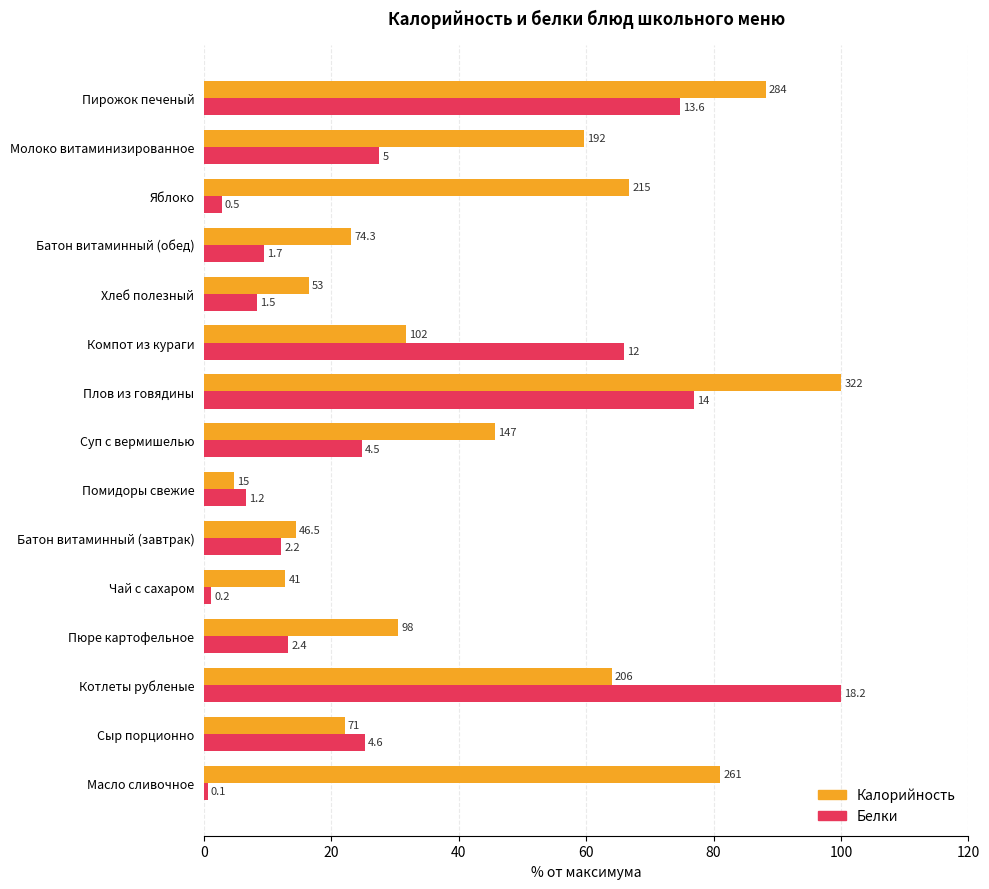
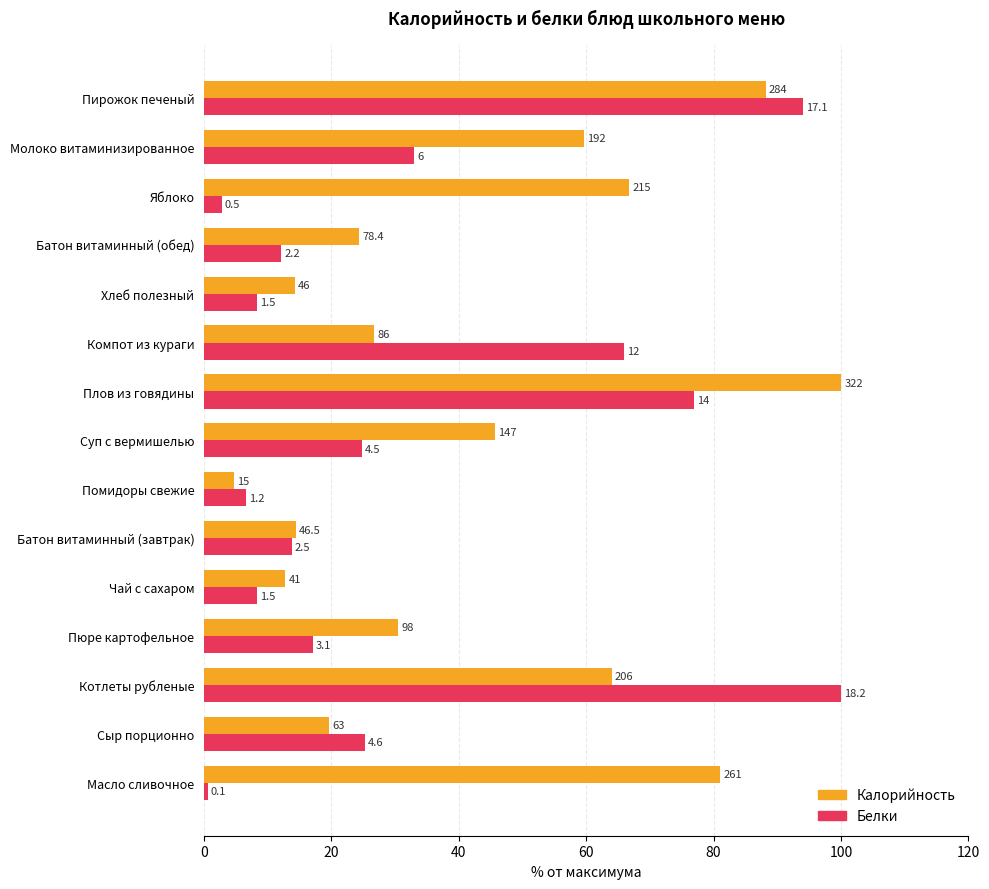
Белки, Пирожок печеный: 13.6 -> 17.1
Белки, Молоко витаминизированное: 5 -> 6
Калорийность, Батон витаминный (обед): 74.3 -> 78.4
Белки, Батон витаминный (обед): 1.7 -> 2.2
Калорийность, Хлеб полезный: 53 -> 46
Калорийность, Компот из кураги: 102 -> 86
Белки, Батон витаминный (завтрак): 2.2 -> 2.5
Белки, Чай с сахаром: 0.2 -> 1.5
Белки, Пюре картофельное: 2.4 -> 3.1
Калорийность, Сыр порционно: 71 -> 63
